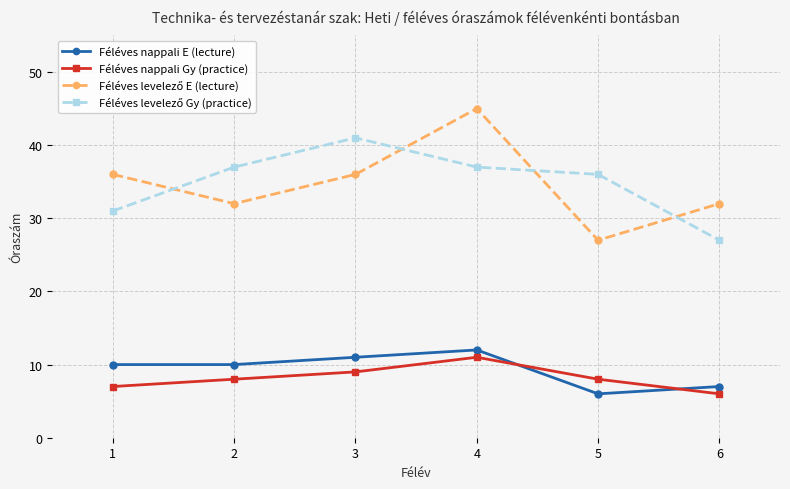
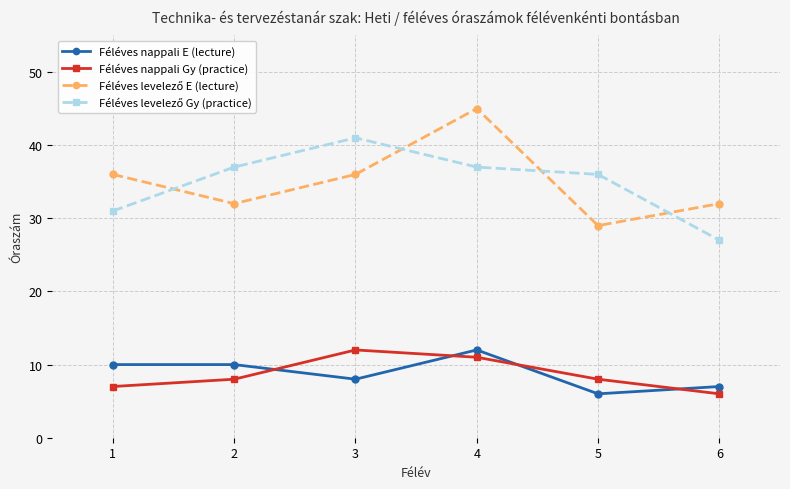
Féléves nappali E (lecture), 3: 11 -> 8
Féléves nappali Gy (practice), 3: 9 -> 12
Féléves levelező E (lecture), 5: 27 -> 29
